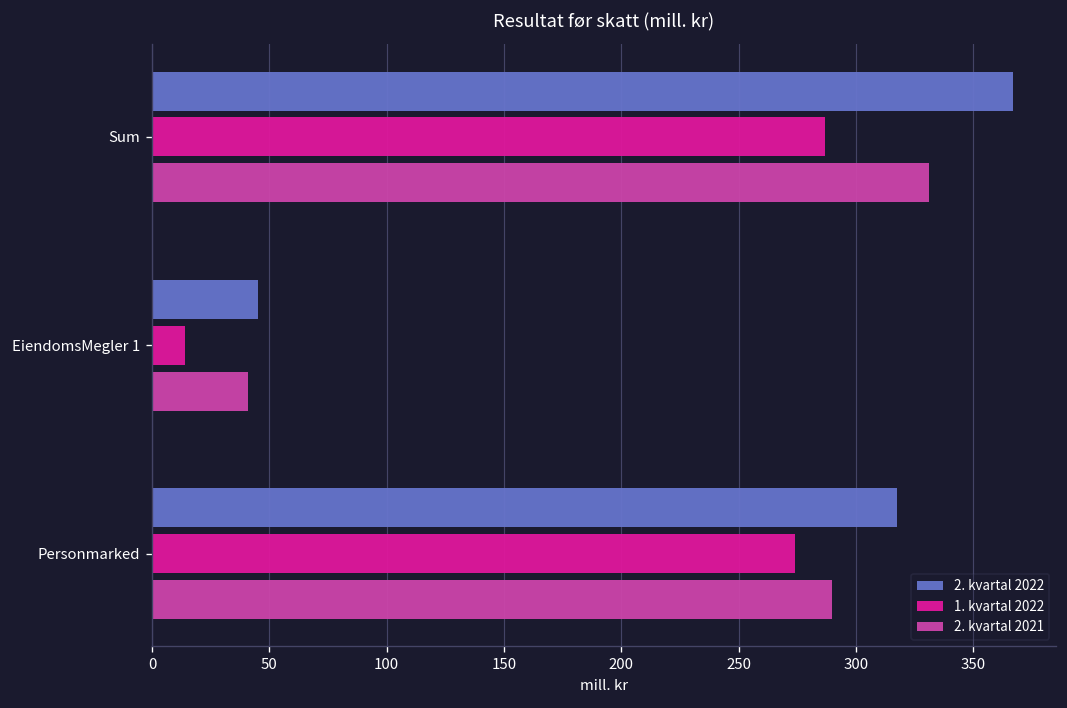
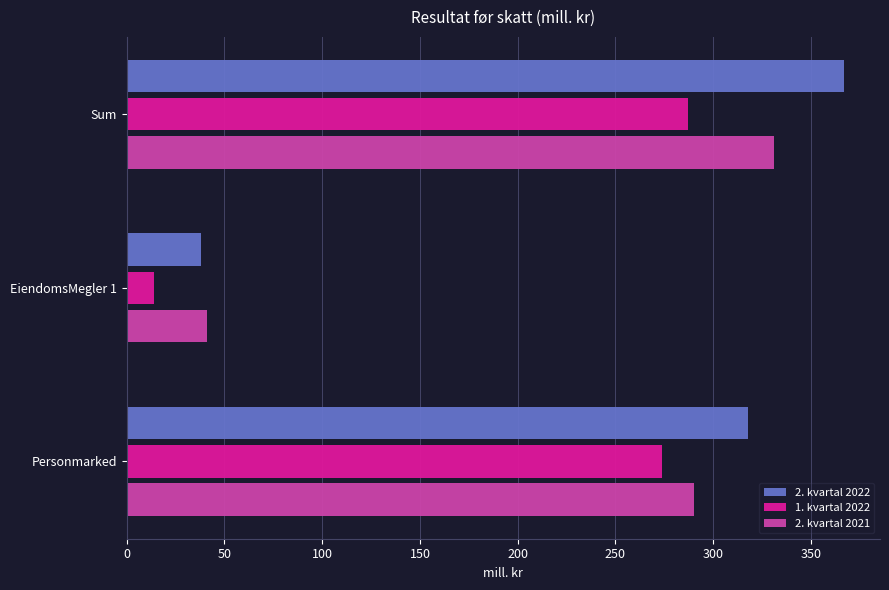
2. kvartal 2022, EiendomsMegler 1: 45 -> 38
